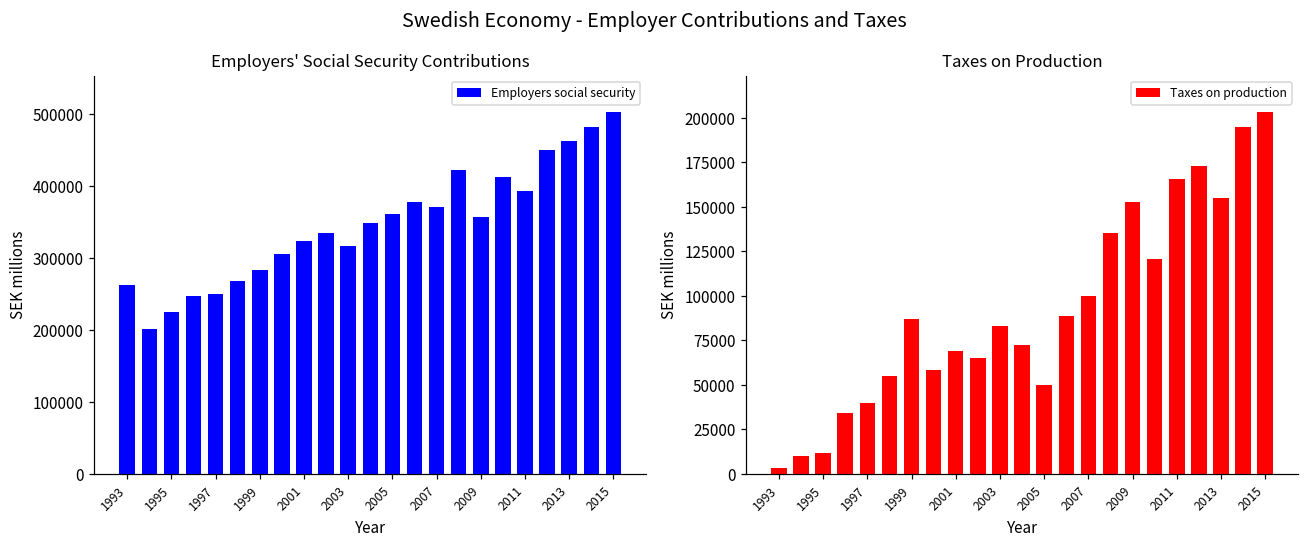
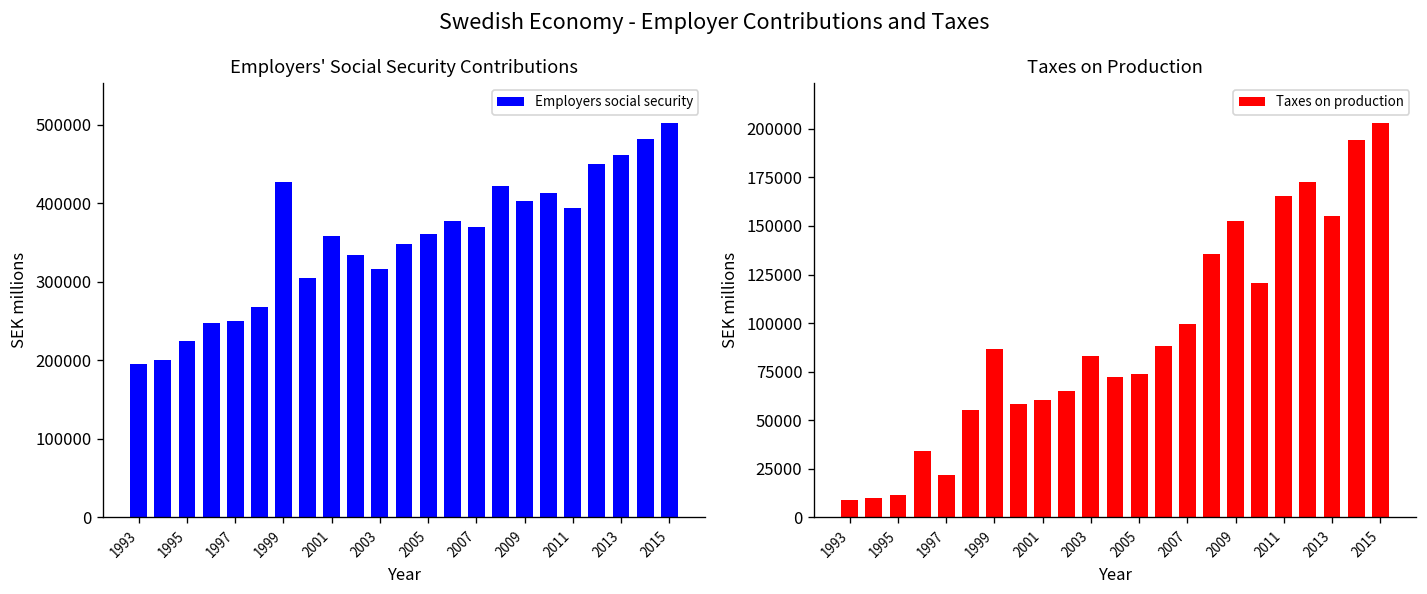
Employers' Social Security Contributions, 1993: 260000 -> 190000
Employers' Social Security Contributions, 1999: 280000 -> 430000
Employers' Social Security Contributions, 2001: 320000 -> 360000
Employers' Social Security Contributions, 2009: 360000 -> 400000
Taxes on Production, 1993: 3000 -> 9000
Taxes on Production, 1997: 40000 -> 22000
Taxes on Production, 2001: 69000 -> 61000
Taxes on Production, 2005: 50000 -> 74000
